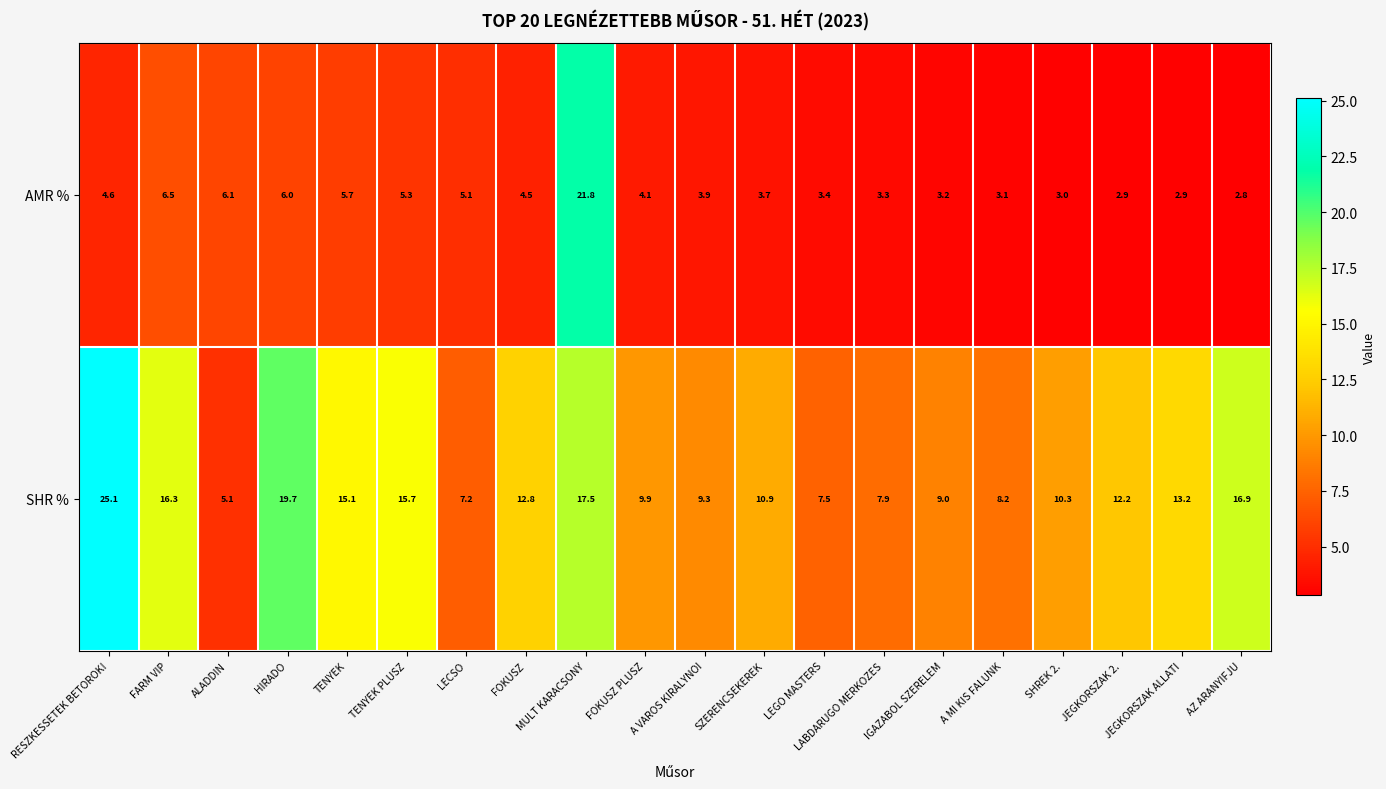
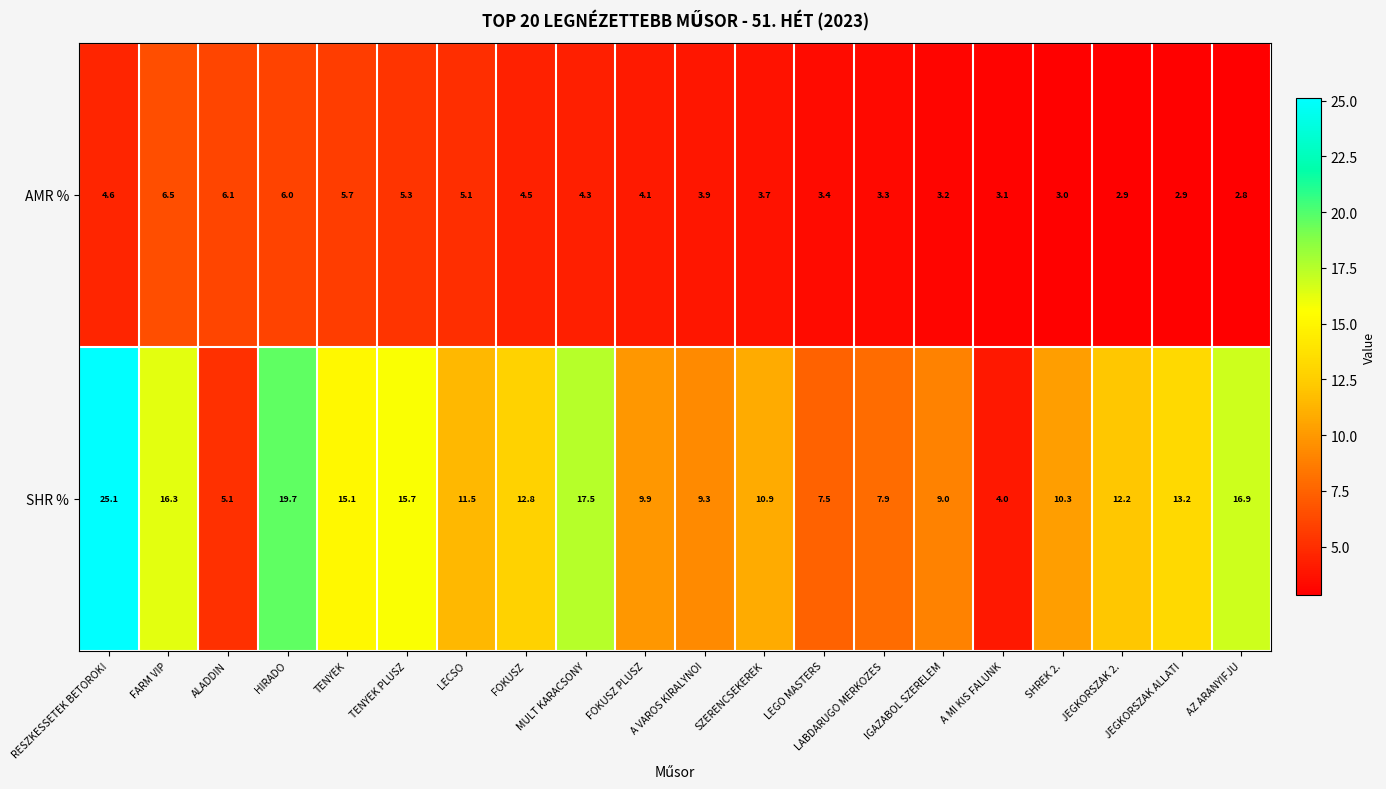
AMR %, MULT KARACSONY: 21.8 -> 4.3
SHR %, LECSO: 7.2 -> 11.5
SHR %, A MI KIS FALUNK: 8.2 -> 4.0
